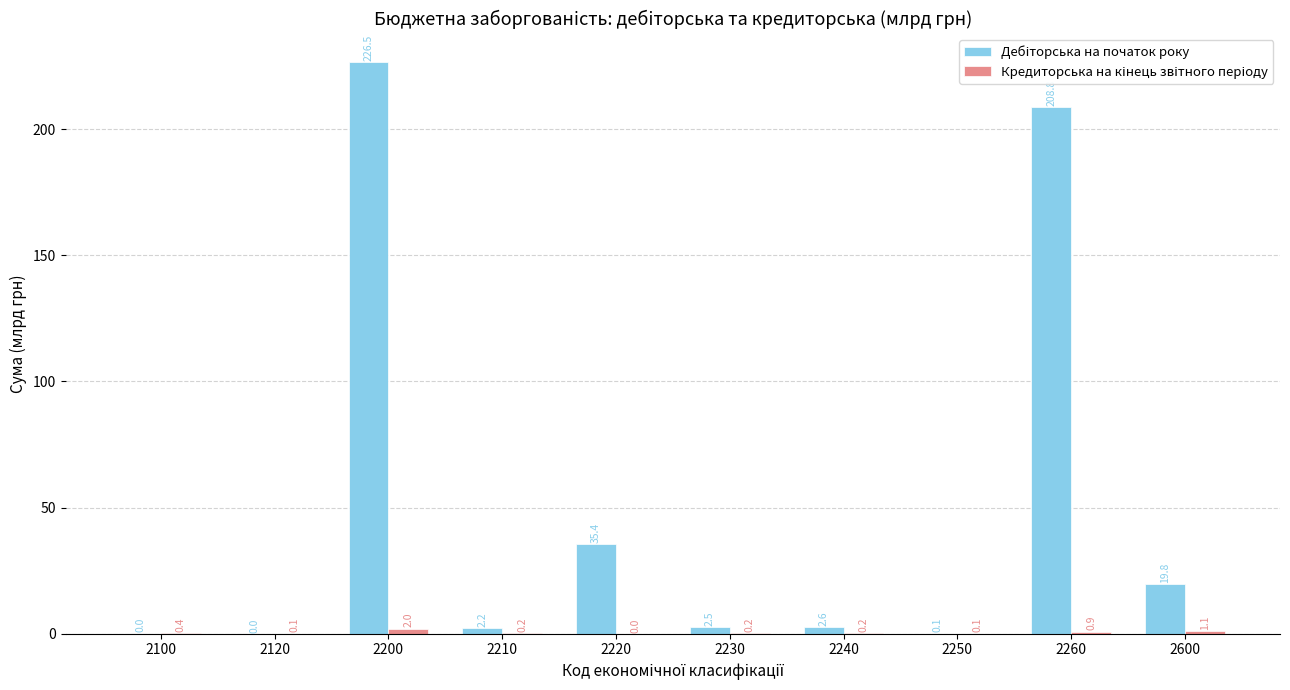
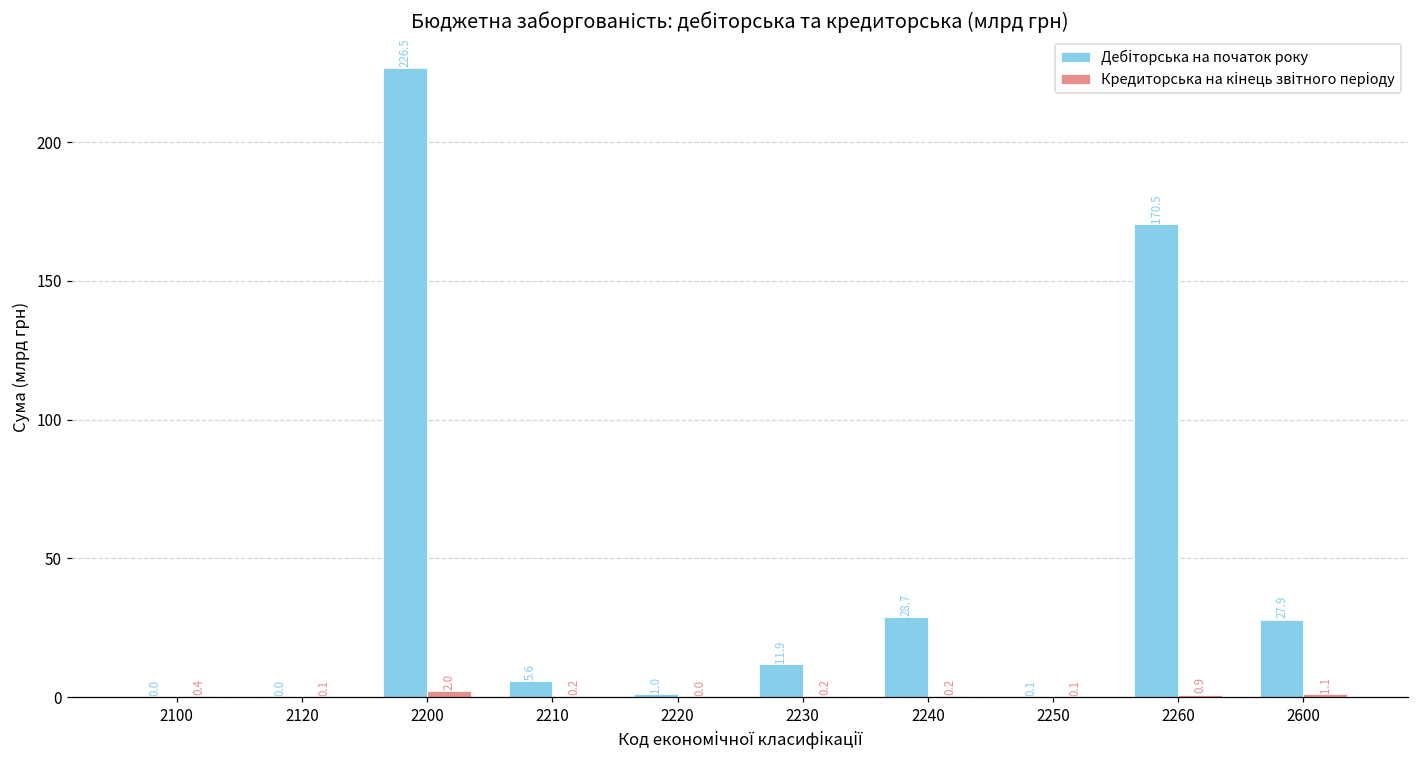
Дебіторська на початок року, 2210: 2.2 -> 5.6
Дебіторська на початок року, 2220: 35.4 -> 1.0
Дебіторська на початок року, 2230: 2.5 -> 11.9
Дебіторська на початок року, 2240: 2.6 -> 28.7
Дебіторська на початок року, 2260: 209 -> 171
Дебіторська на початок року, 2600: 19.8 -> 27.9
